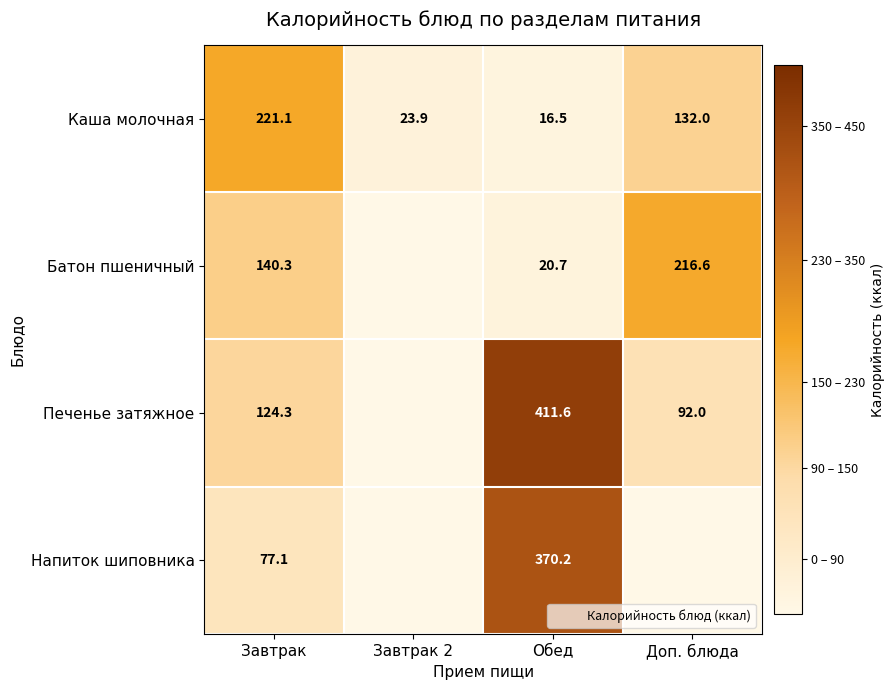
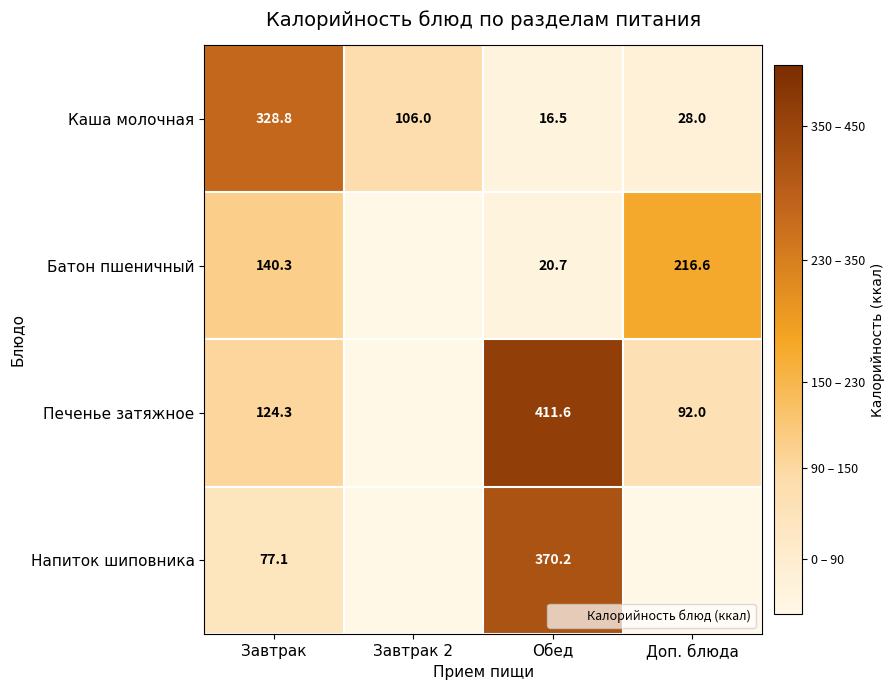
Каша молочная, Завтрак: 221.1 -> 328.8
Каша молочная, Завтрак 2: 23.9 -> 106.0
Каша молочная, Доп. блюда: 132.0 -> 28.0
